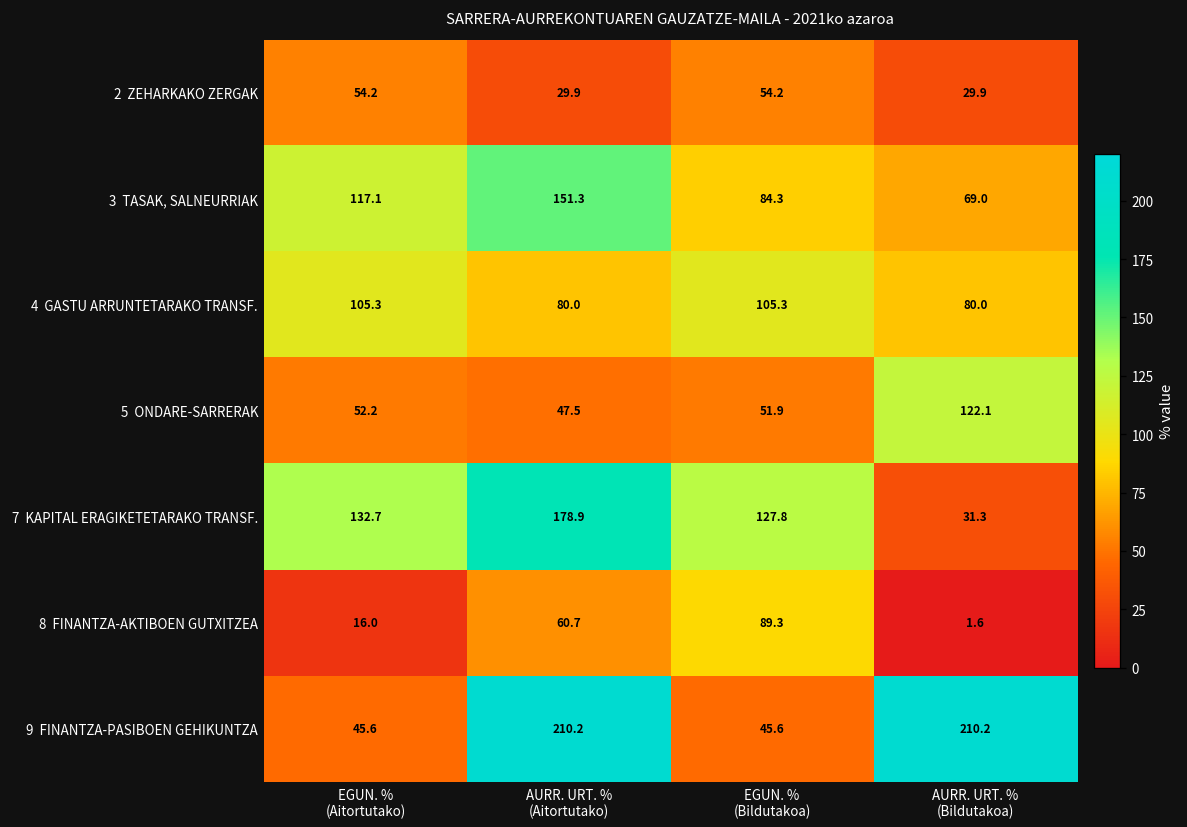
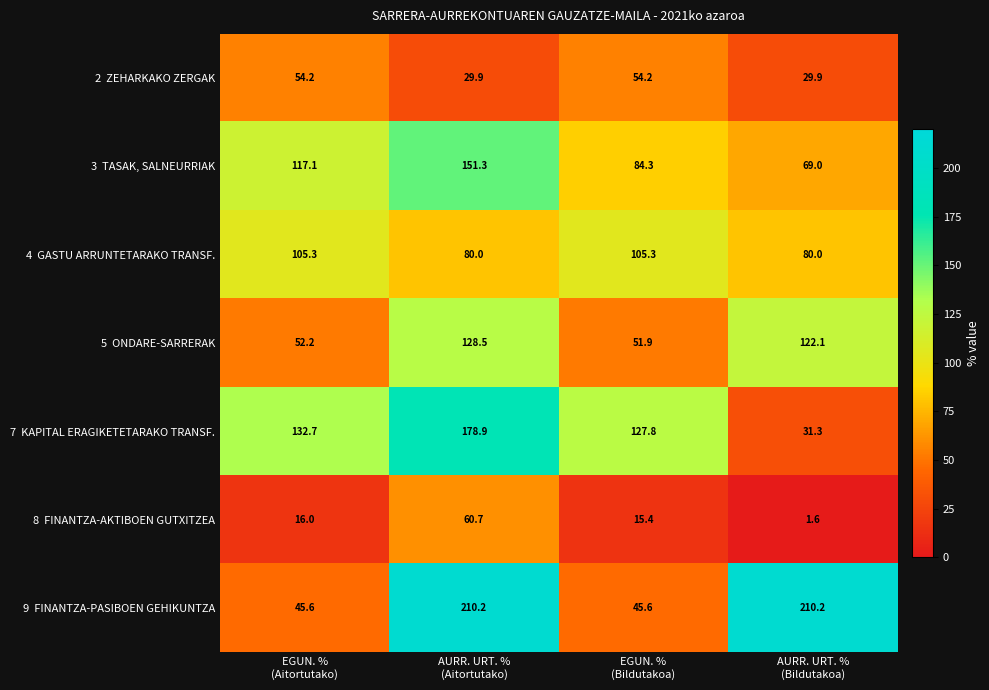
5 ONDARE-SARRERAK, AURR. URT. % (Aitortutako): 47.5 -> 128.5
8 FINANTZA-AKTIBOEN GUTXITZEA, EGUN. % (Bildutakoa): 89.3 -> 15.4
